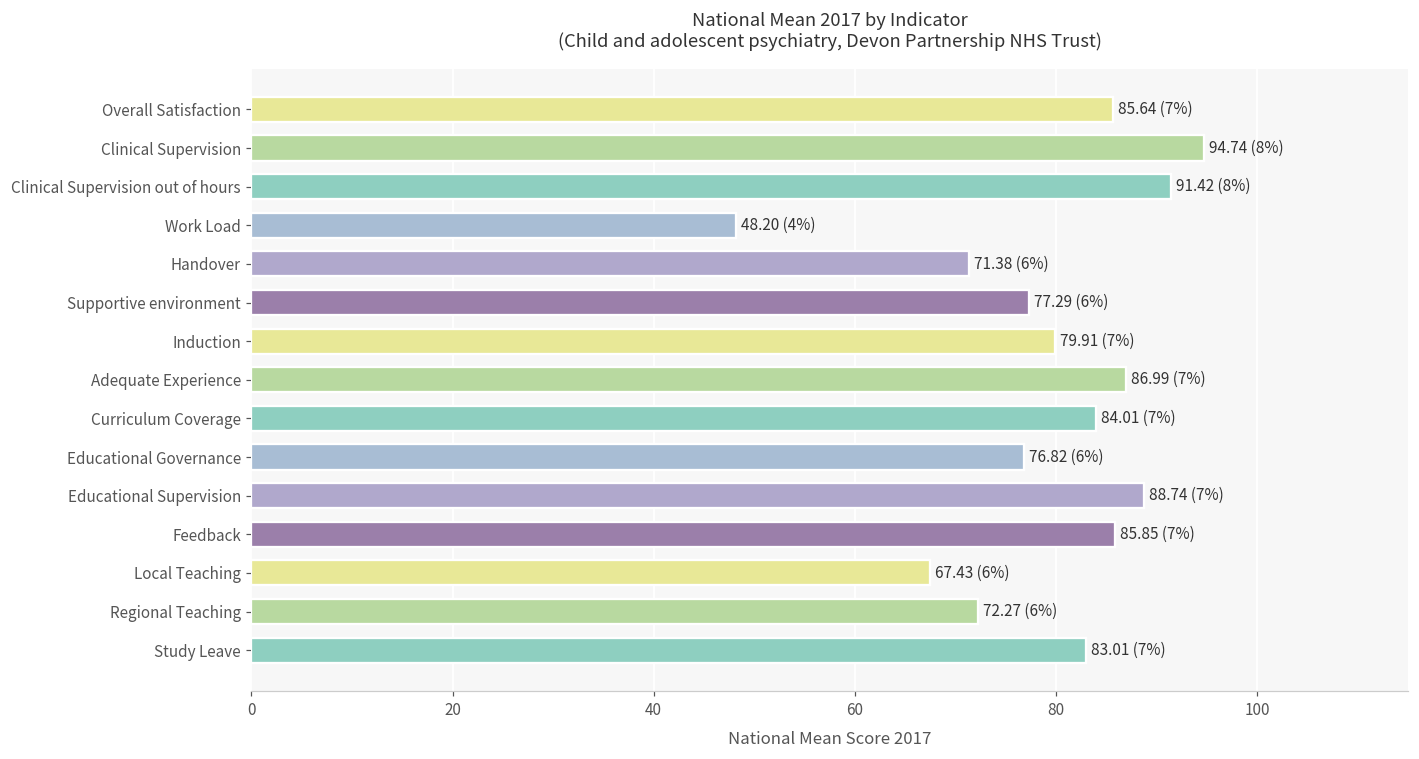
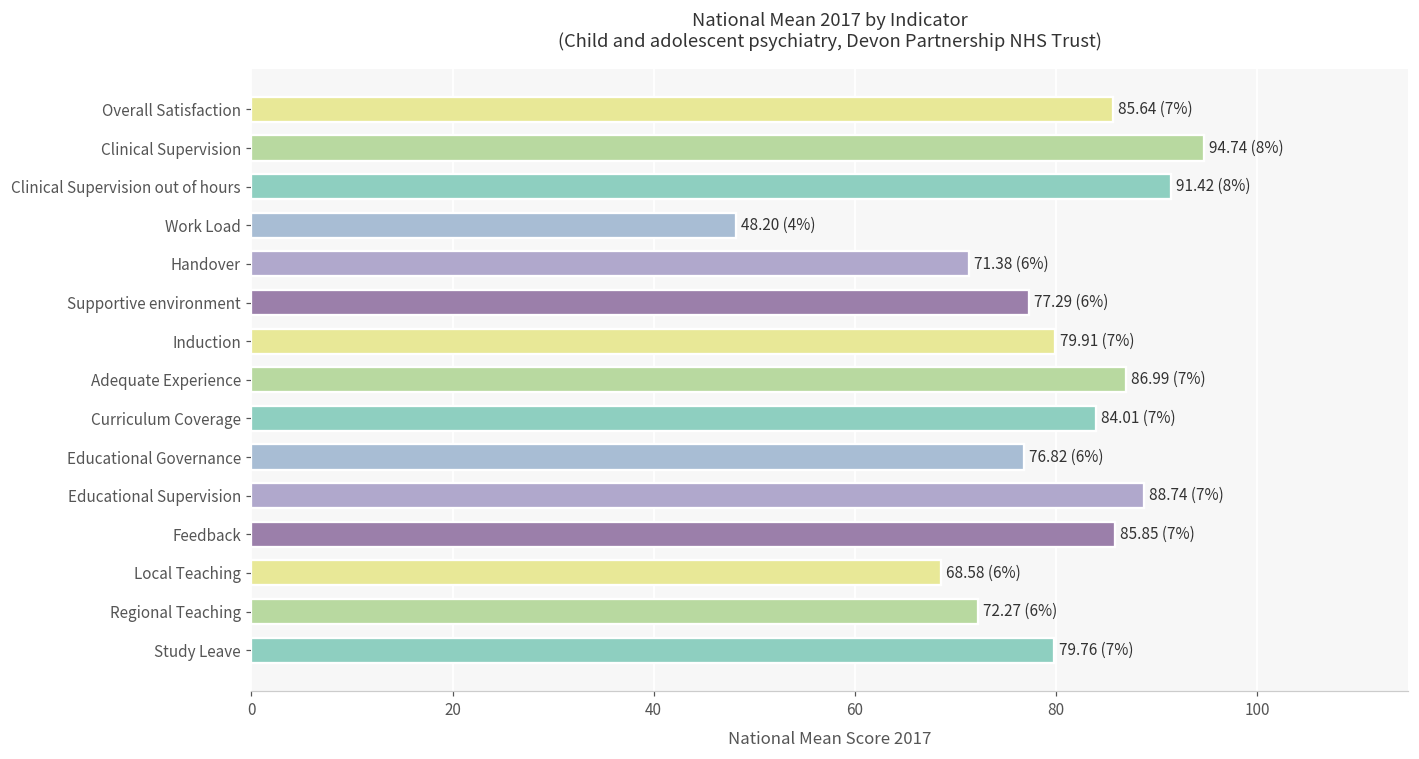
Local Teaching: 67.43 -> 68.58
Study Leave: 83.01 -> 79.76
